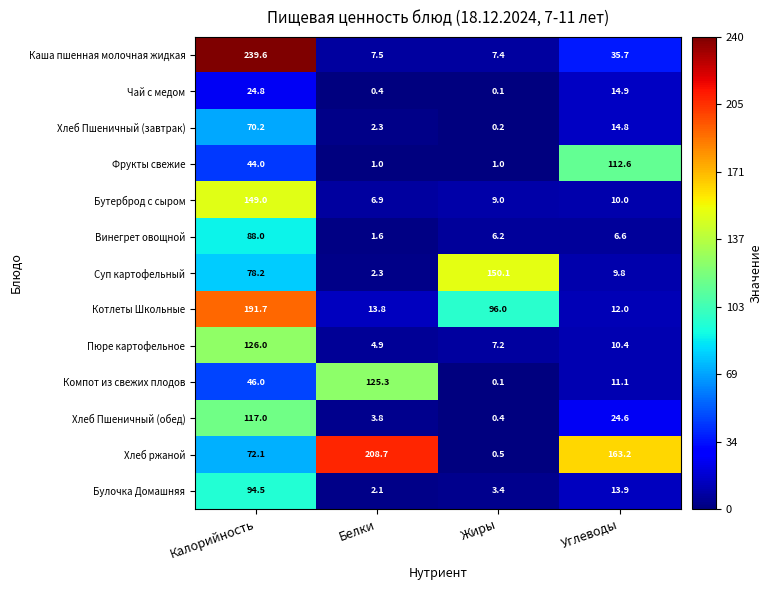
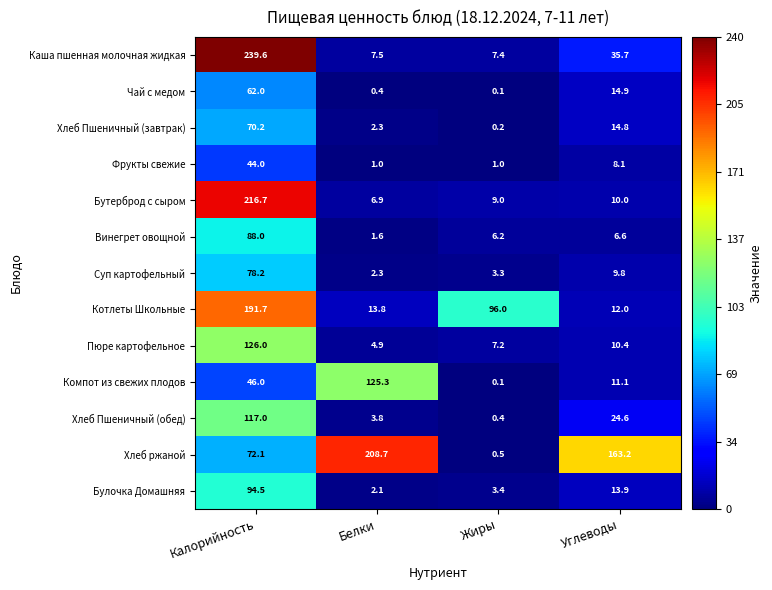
Чай с медом, Калорийность: 24.8 -> 62.0
Фрукты свежие, Углеводы: 112.6 -> 8.1
Бутерброд с сыром, Калорийность: 149.0 -> 216.7
Суп картофельный, Жиры: 150.1 -> 3.3
